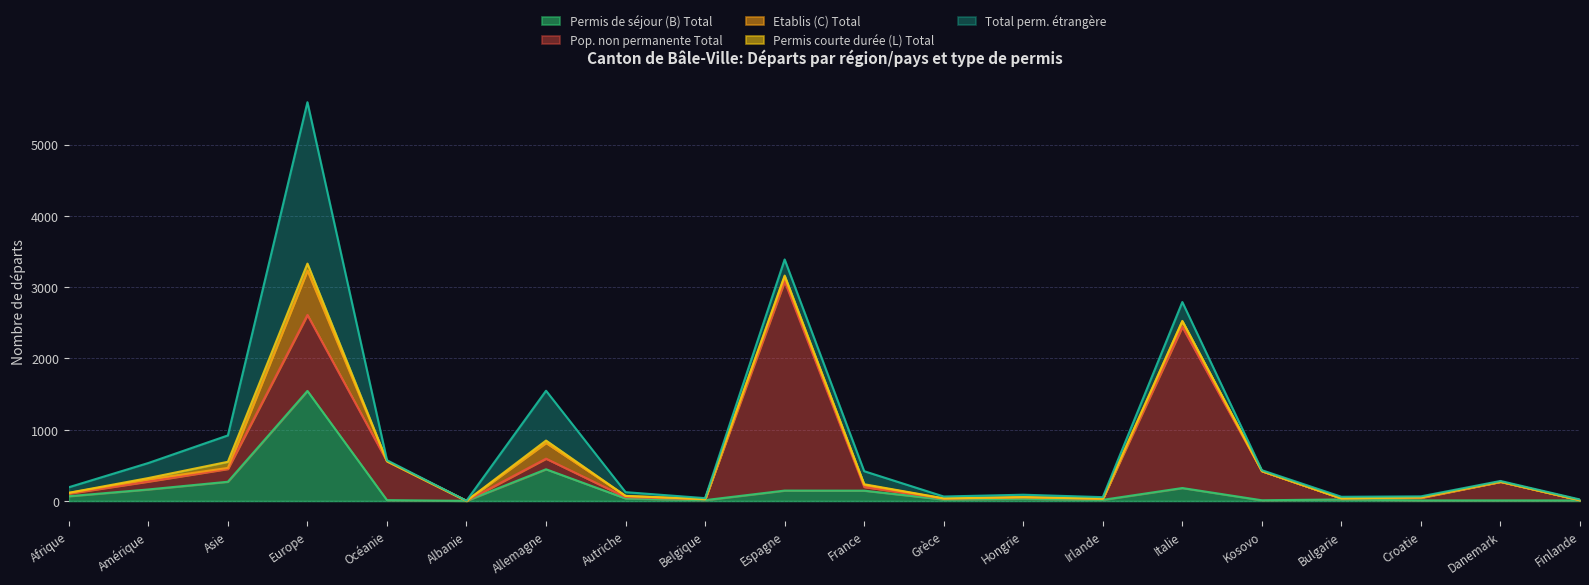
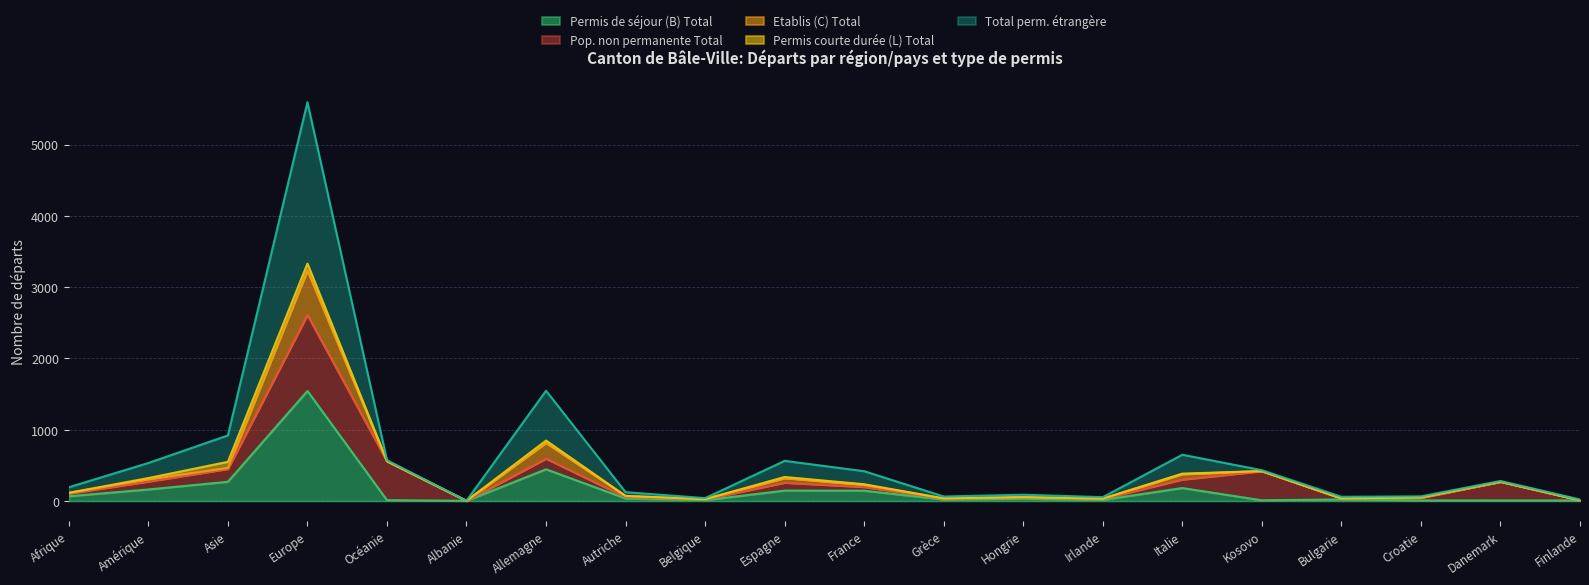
Pop. non permanente Total, Espagne: 2900 -> 100
Pop. non permanente Total, Italie: 2300 -> 100
